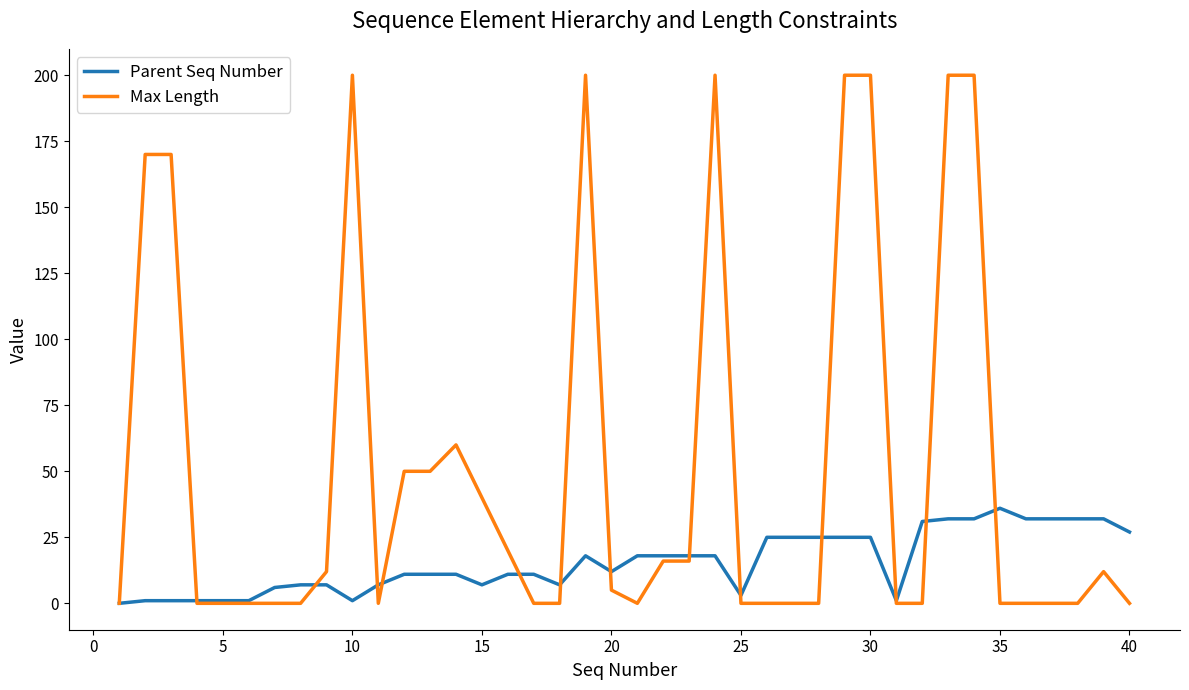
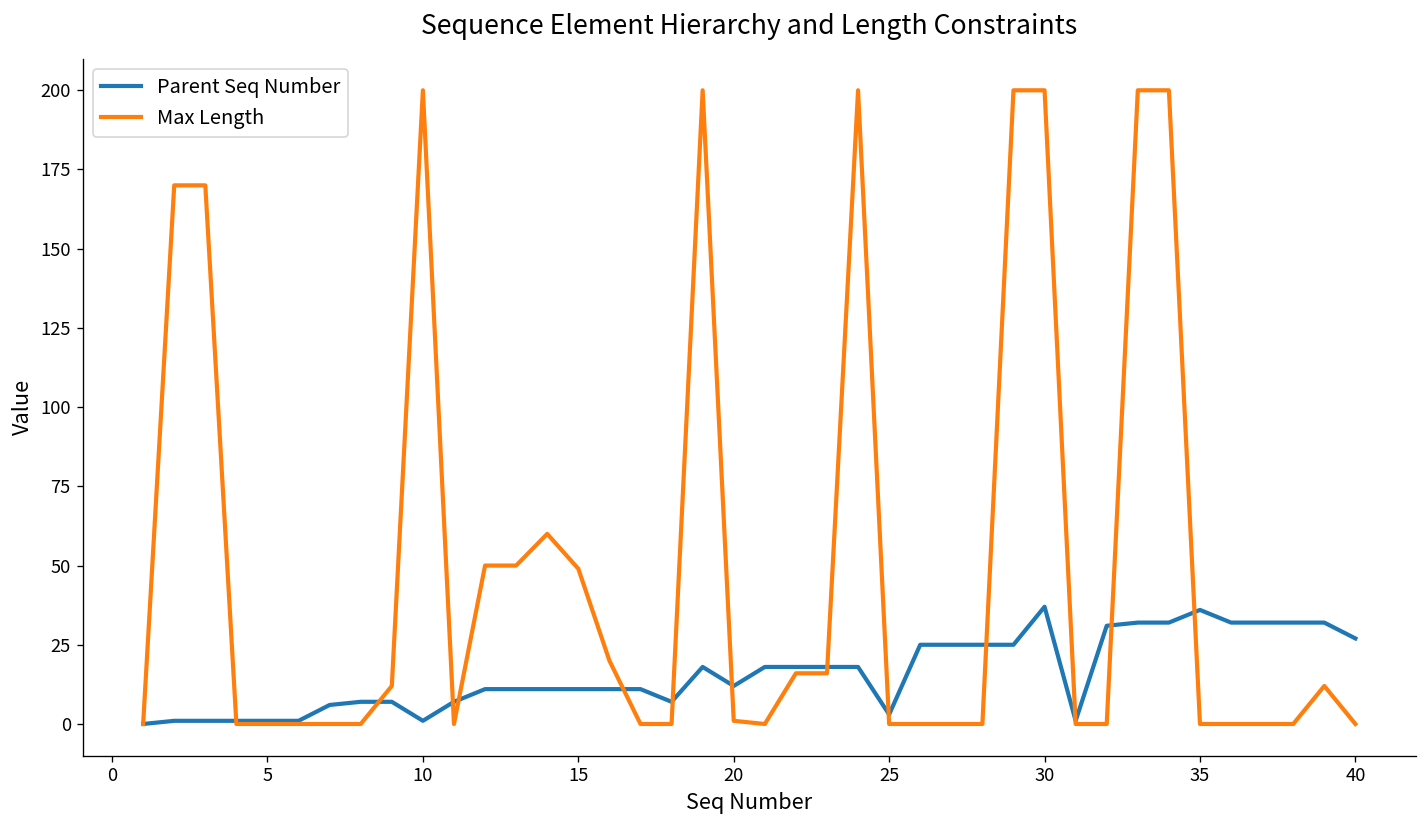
Parent Seq Number, 15: 7 -> 11
Max Length, 15: 40 -> 49
Max Length, 20: 5 -> 1
Parent Seq Number, 30: 25 -> 37
